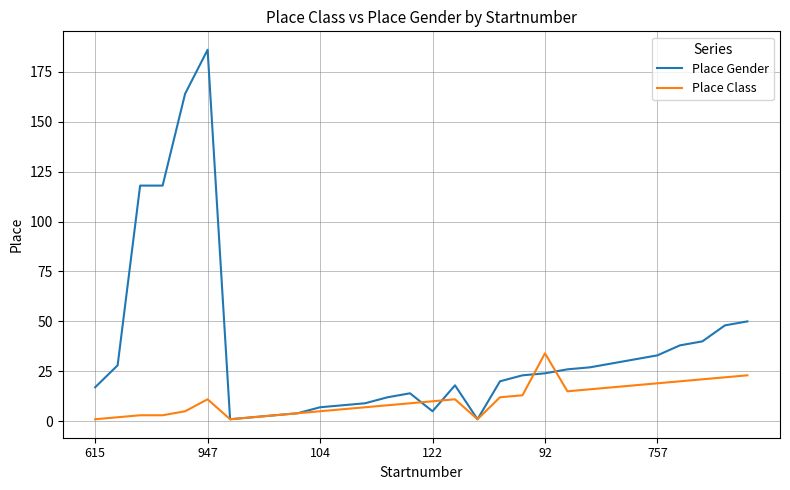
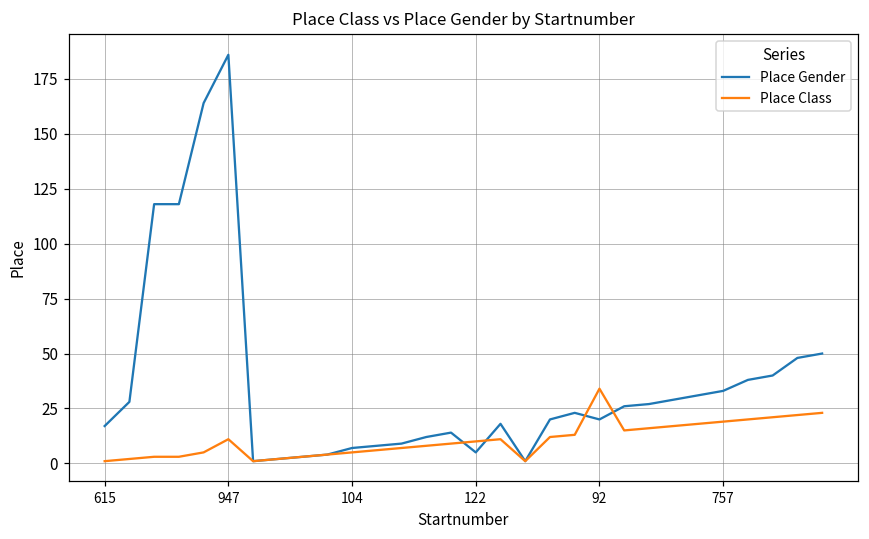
Place Gender, 92: 24 -> 20
